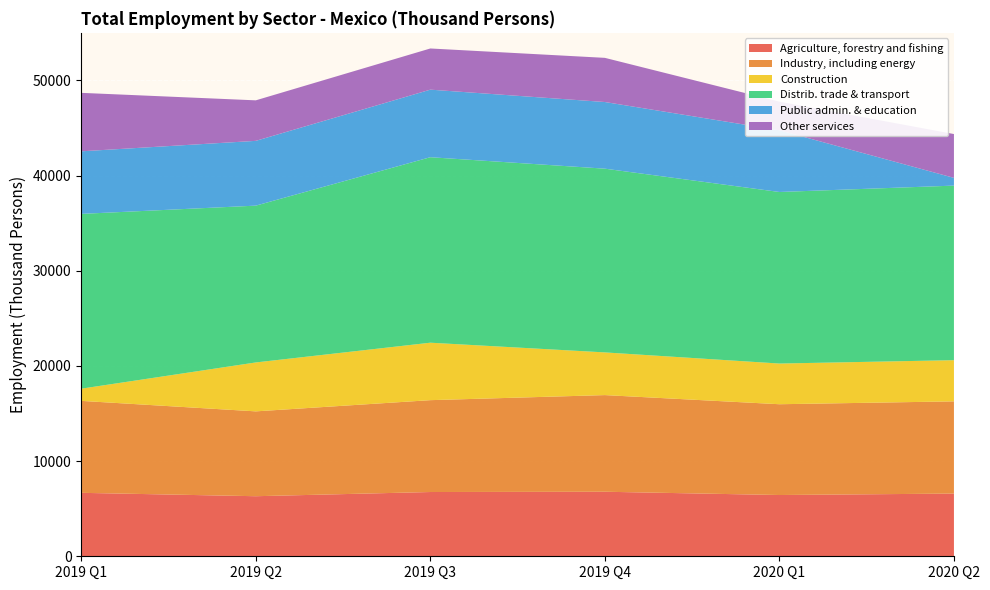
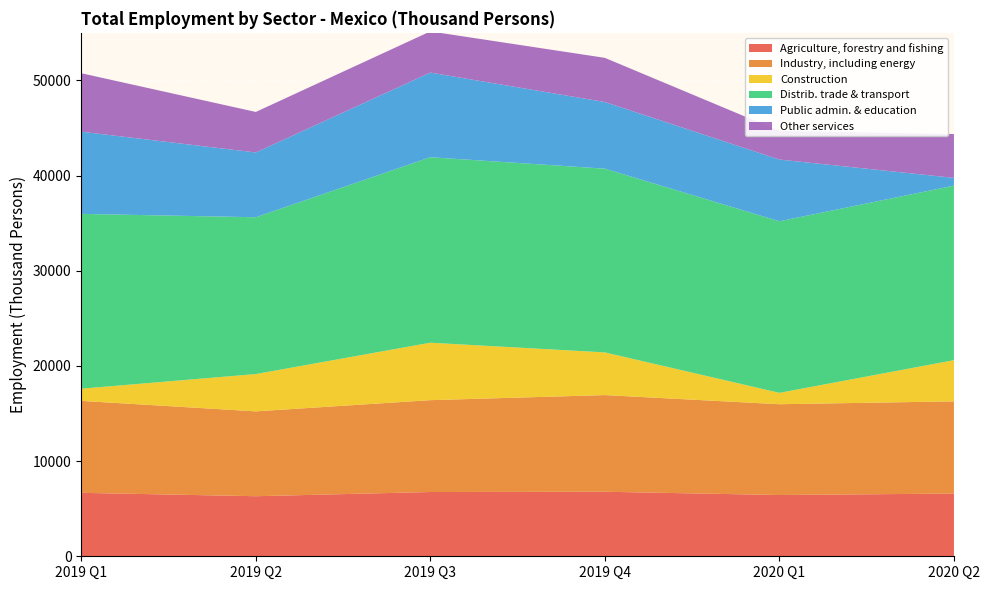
Public admin. & education, 2019 Q1: 7000 -> 9000
Construction, 2019 Q2: 5000 -> 4000
Public admin. & education, 2019 Q3: 7000 -> 9000
Construction, 2020 Q1: 4000 -> 1000
